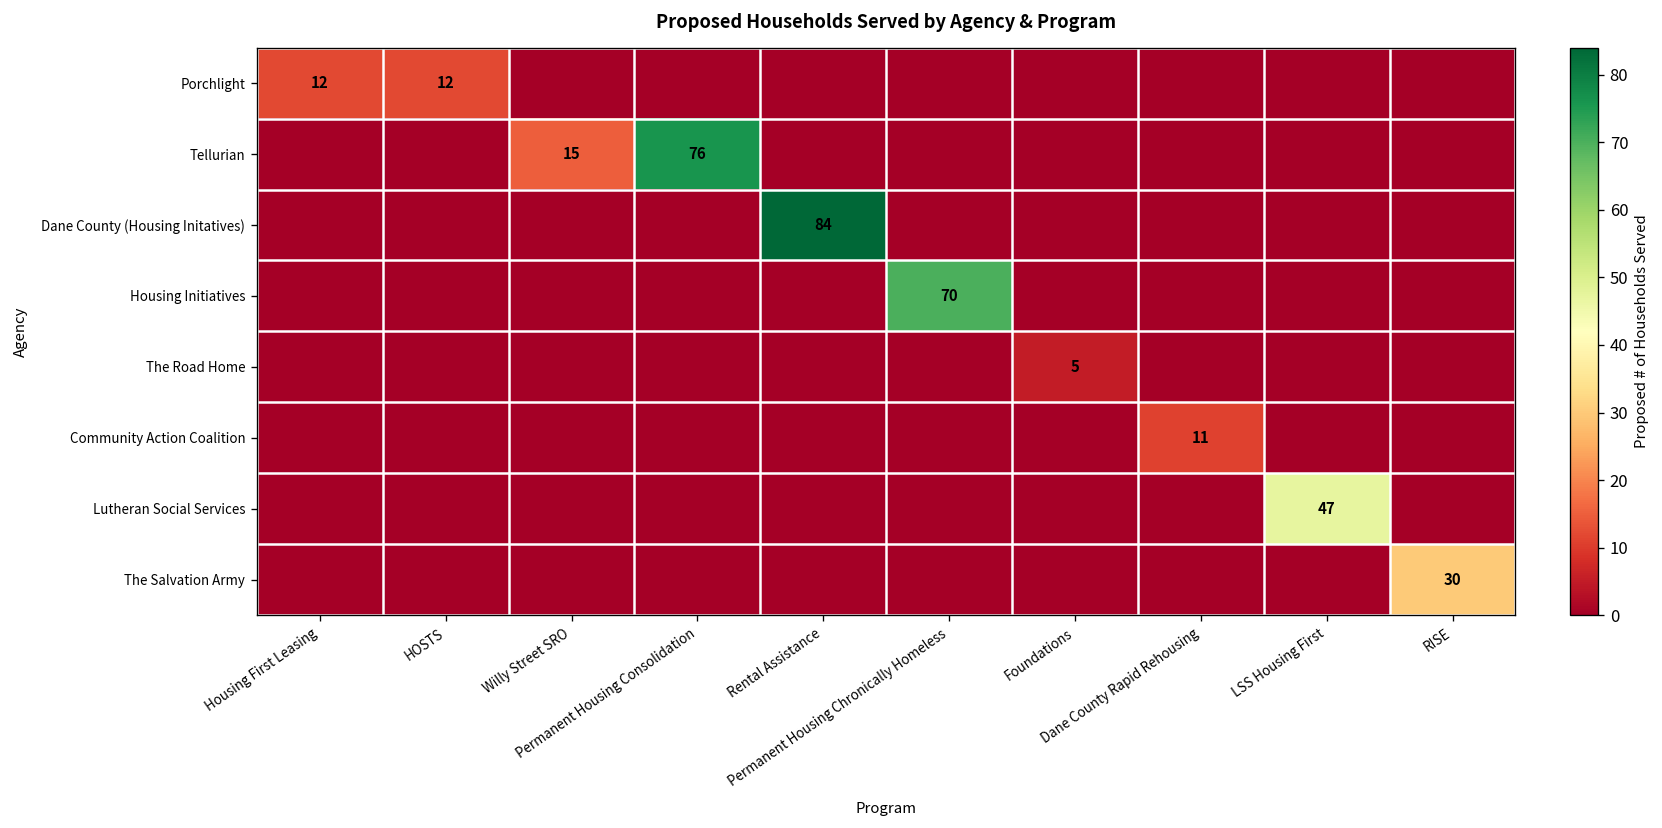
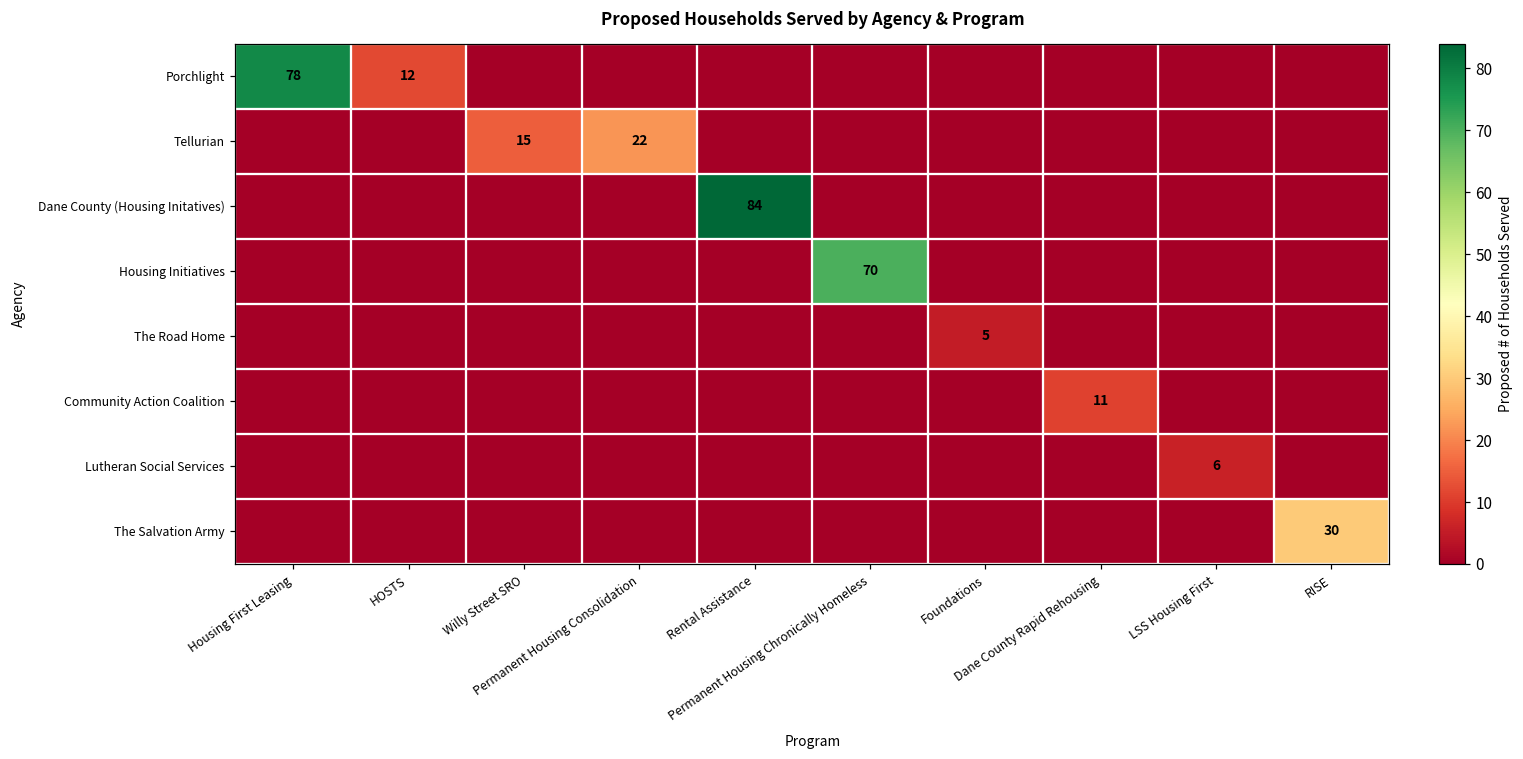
Porchlight, Housing First Leasing: 12 -> 78
Tellurian, Permanent Housing Consolidation: 76 -> 22
Lutheran Social Services, LSS Housing First: 47 -> 6
